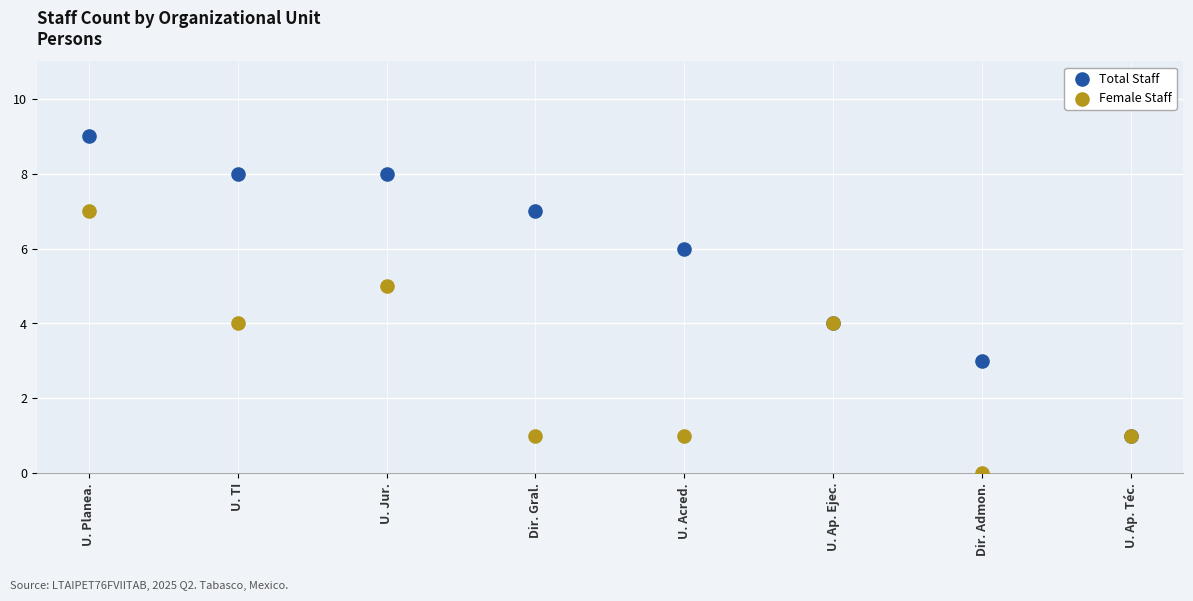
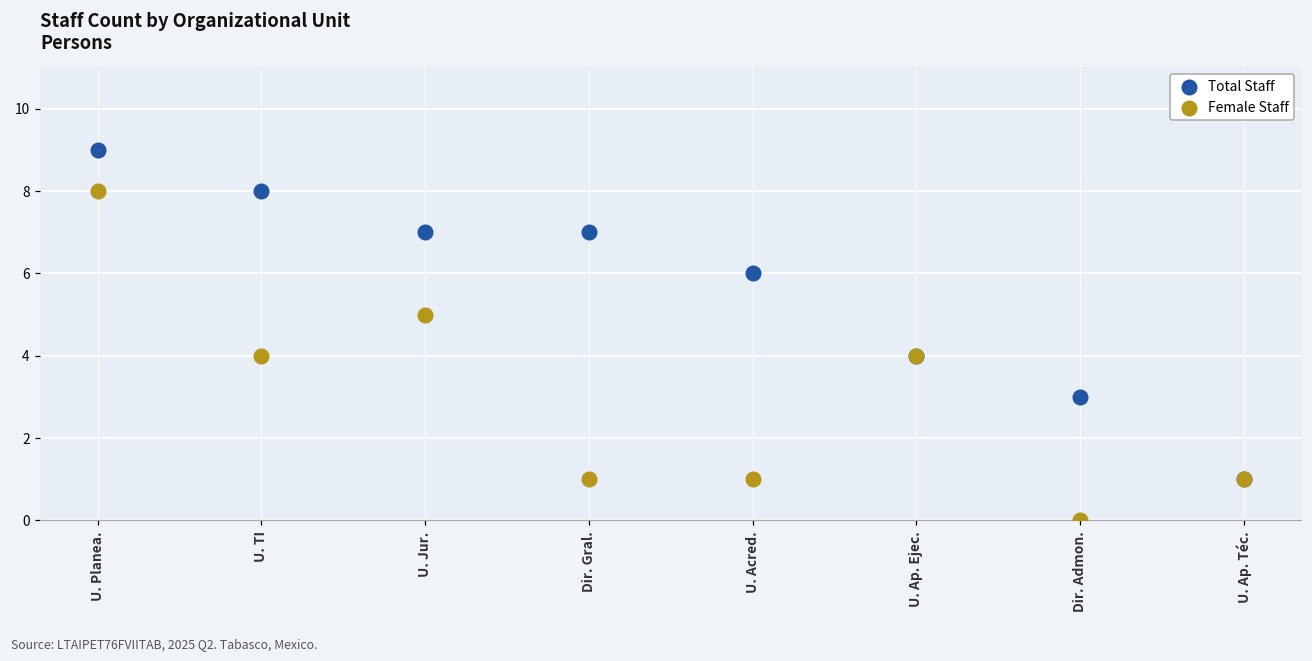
Female Staff, U. Planea.: 7 -> 8
Total Staff, U. Jur.: 8 -> 7
